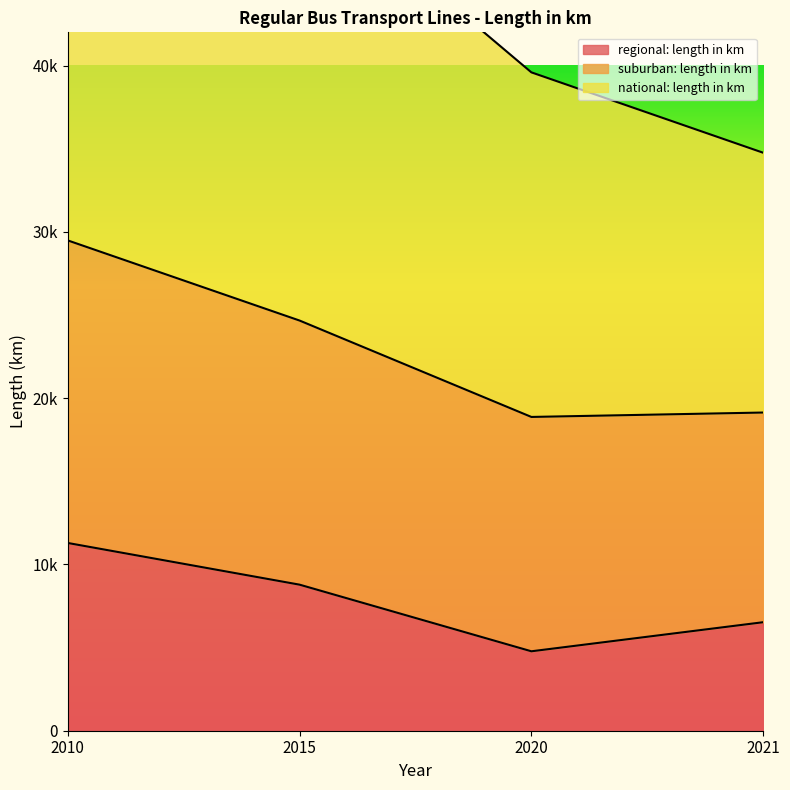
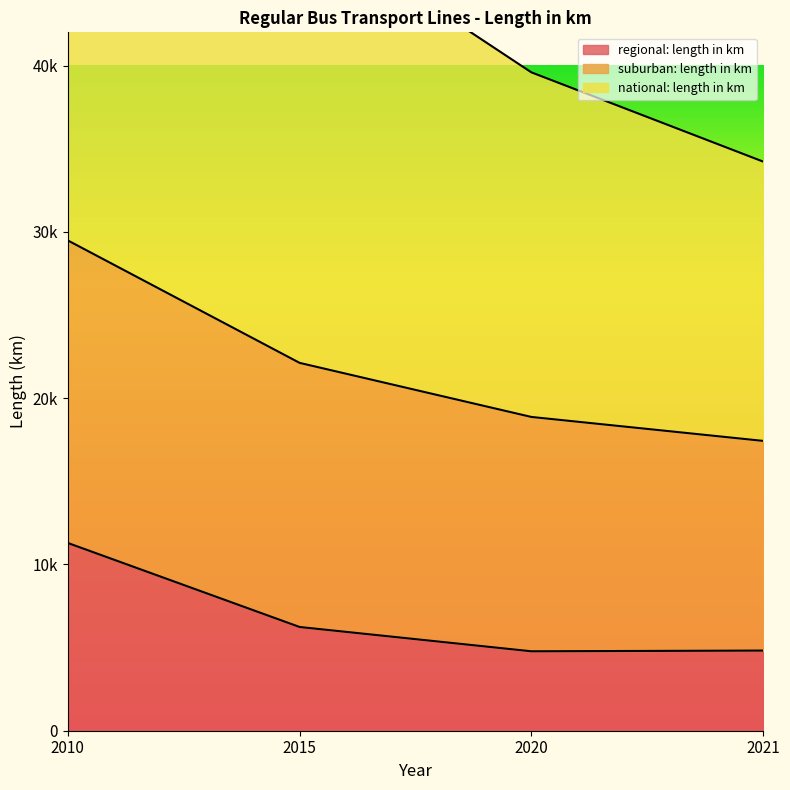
regional: length in km, 2015: 8800 -> 6200
regional: length in km, 2021: 6500 -> 4800
national: length in km, 2021: 15600 -> 16800
